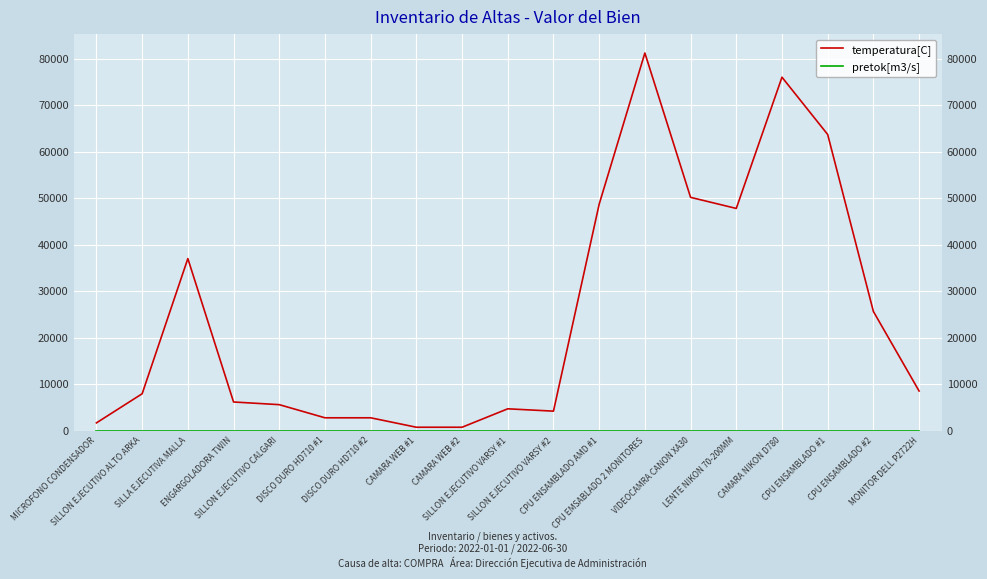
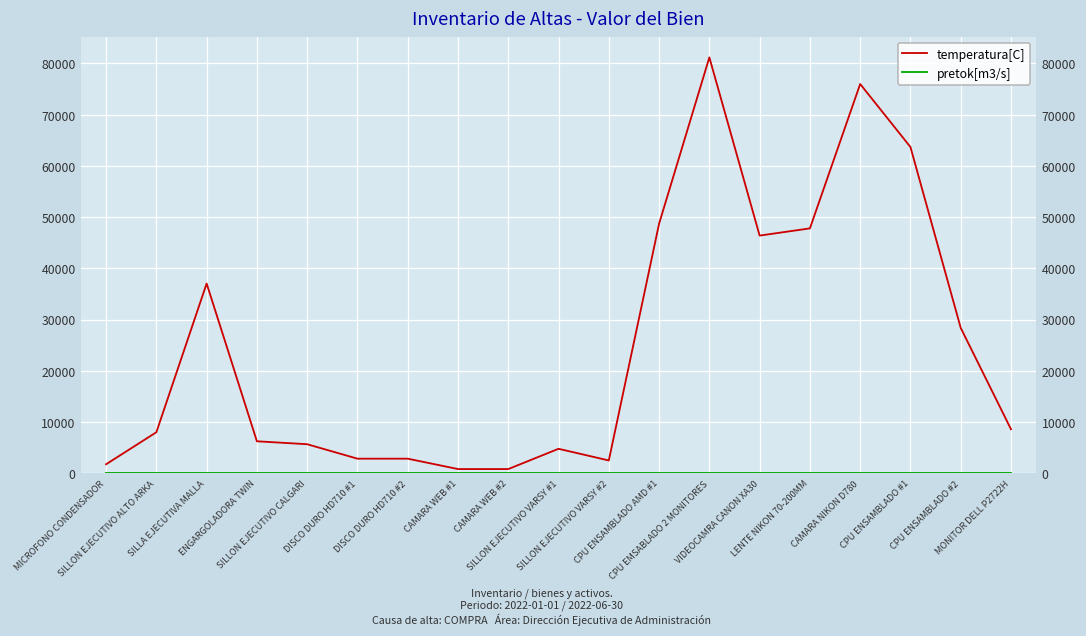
temperatura[C], SILLON EJECUTIVO VARSY #2: 4000 -> 2000
temperatura[C], VIDEOCAMRA CANON XA30: 50000 -> 46000
temperatura[C], CPU ENSAMBLADO #2: 26000 -> 28000
